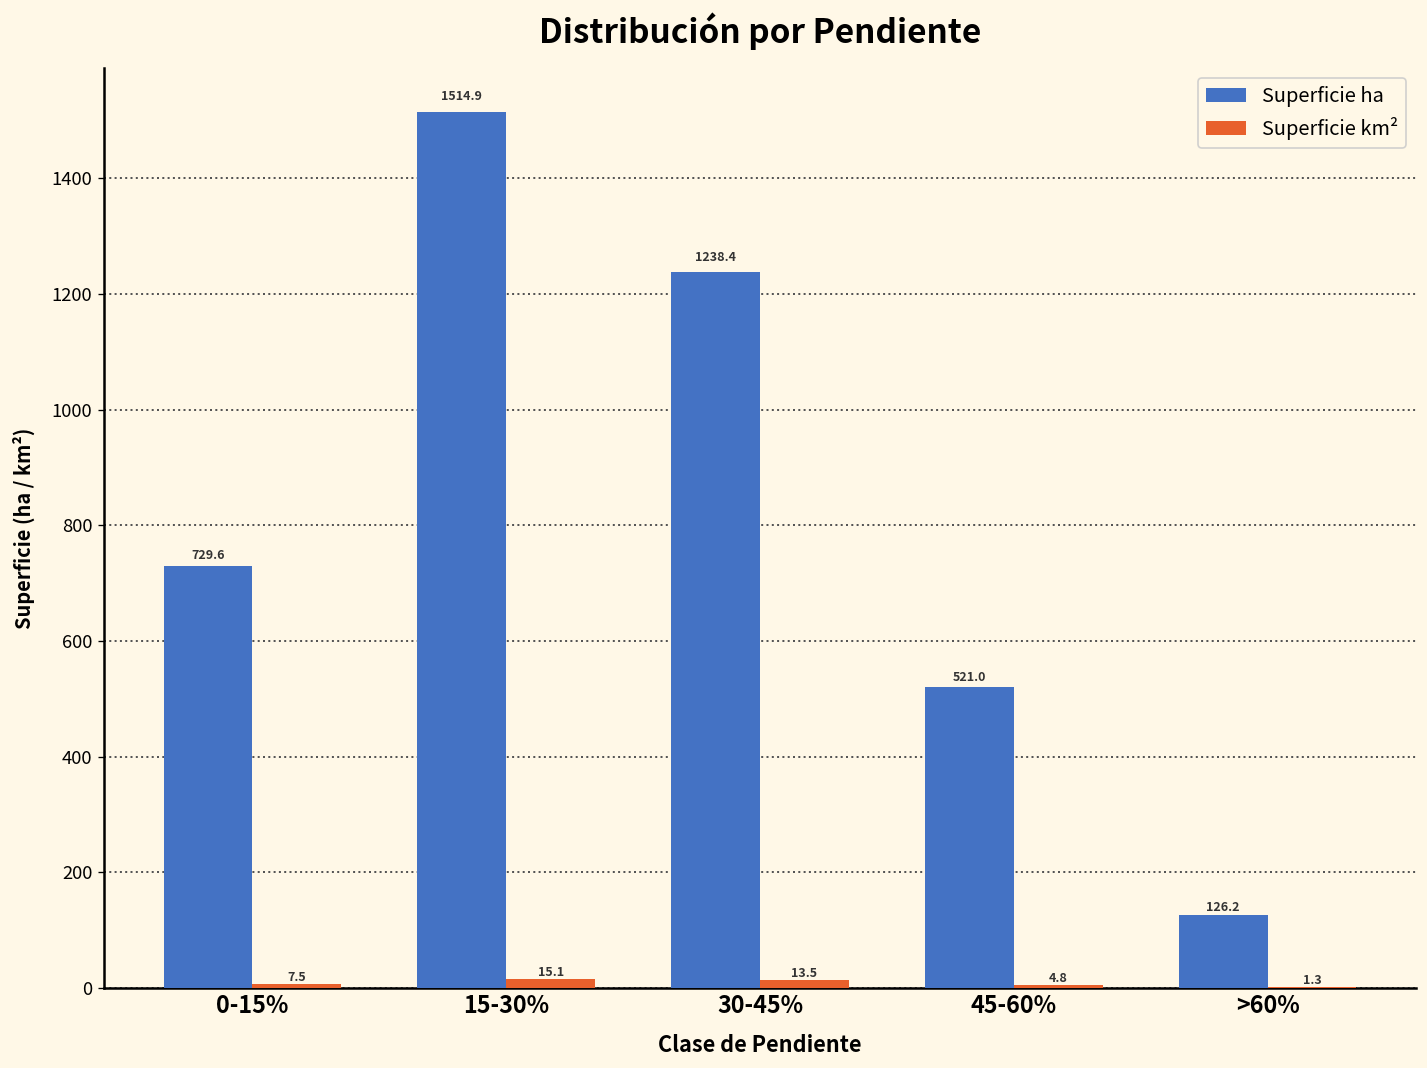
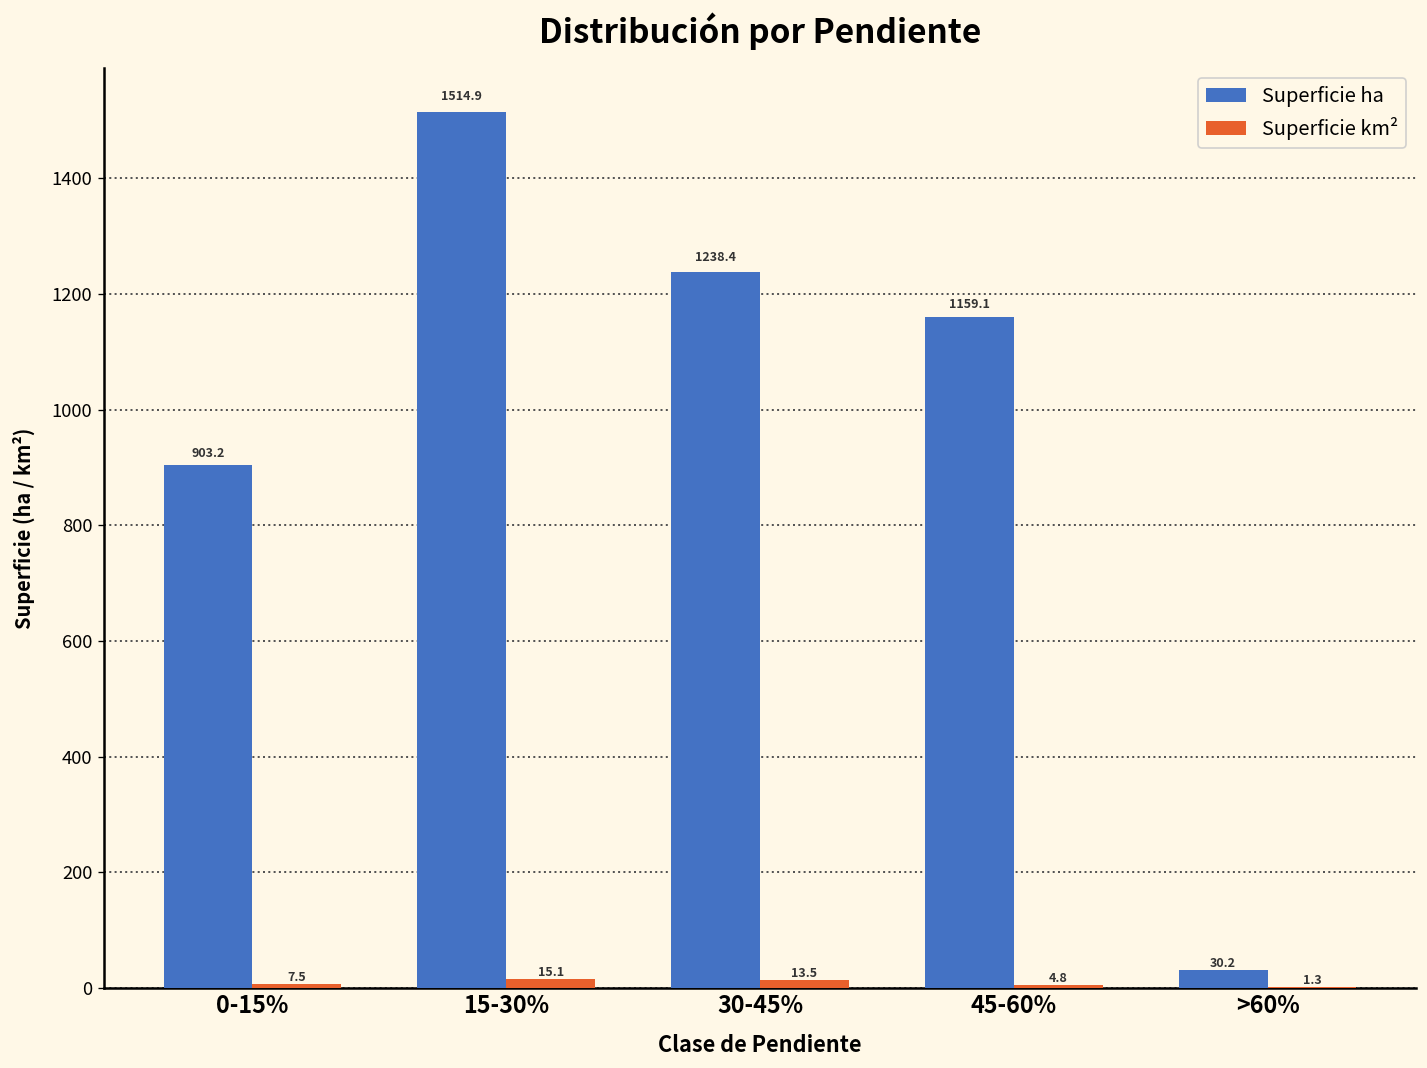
Superficie ha, 0-15%: 729.6 -> 903.2
Superficie ha, 45-60%: 521.0 -> 1159.1
Superficie ha, >60%: 126.2 -> 30.2
